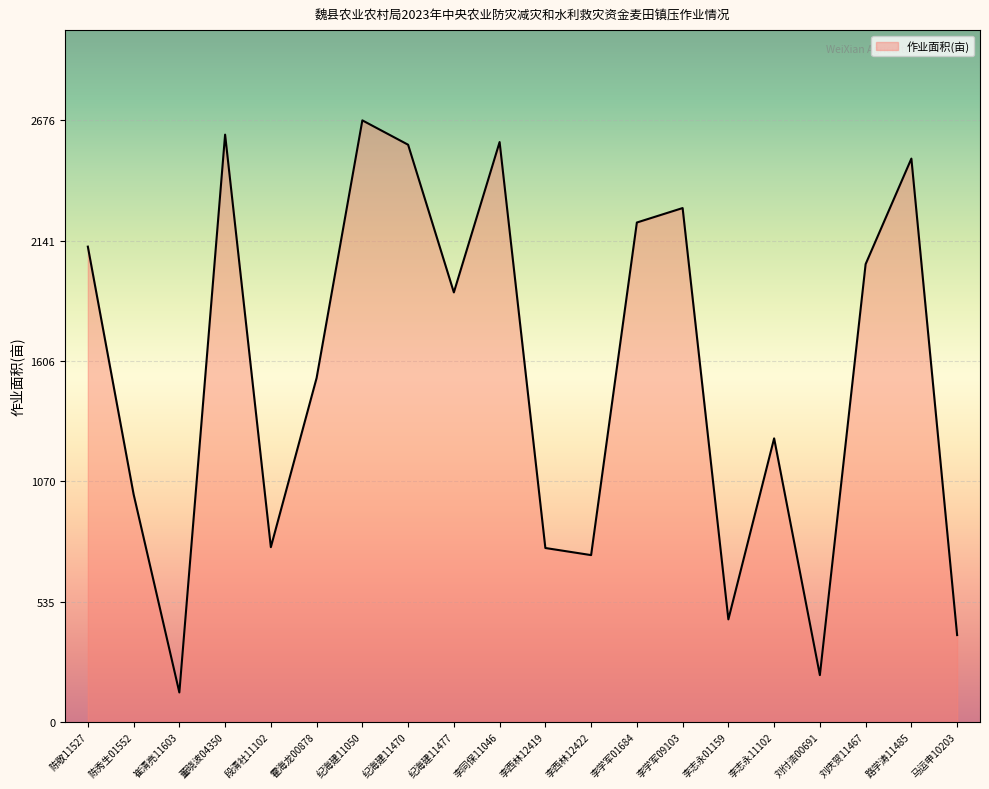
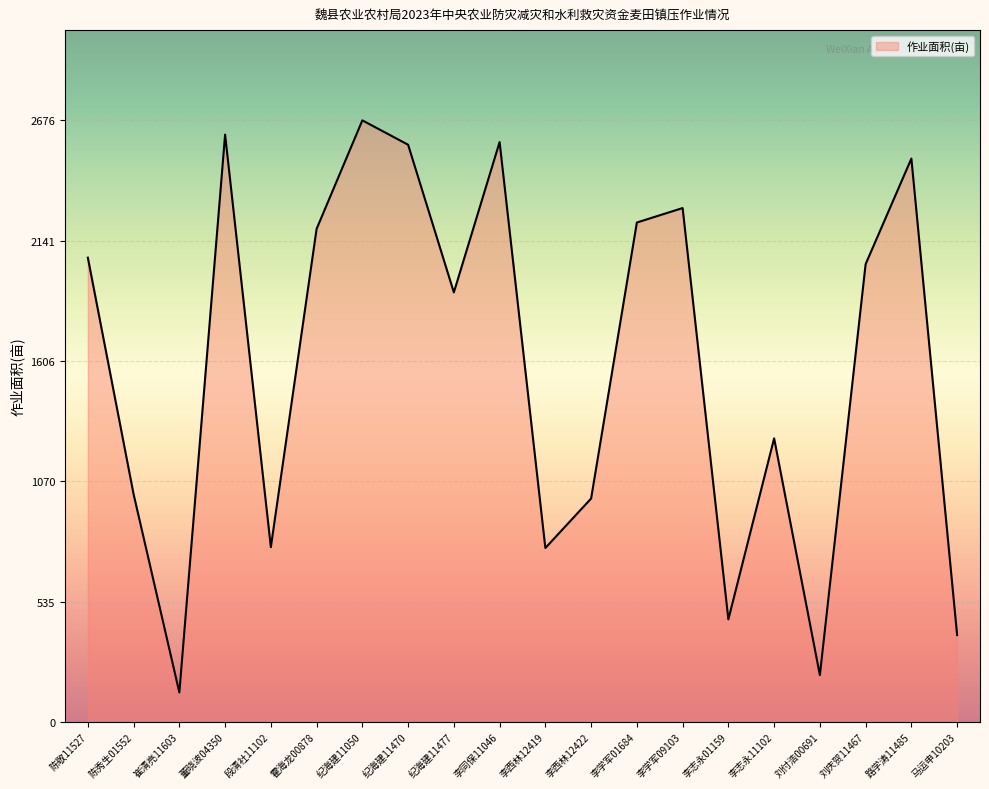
陈敬11527: 2110 -> 2070
霍海龙00878: 1530 -> 2190
李西林12422: 740 -> 990
